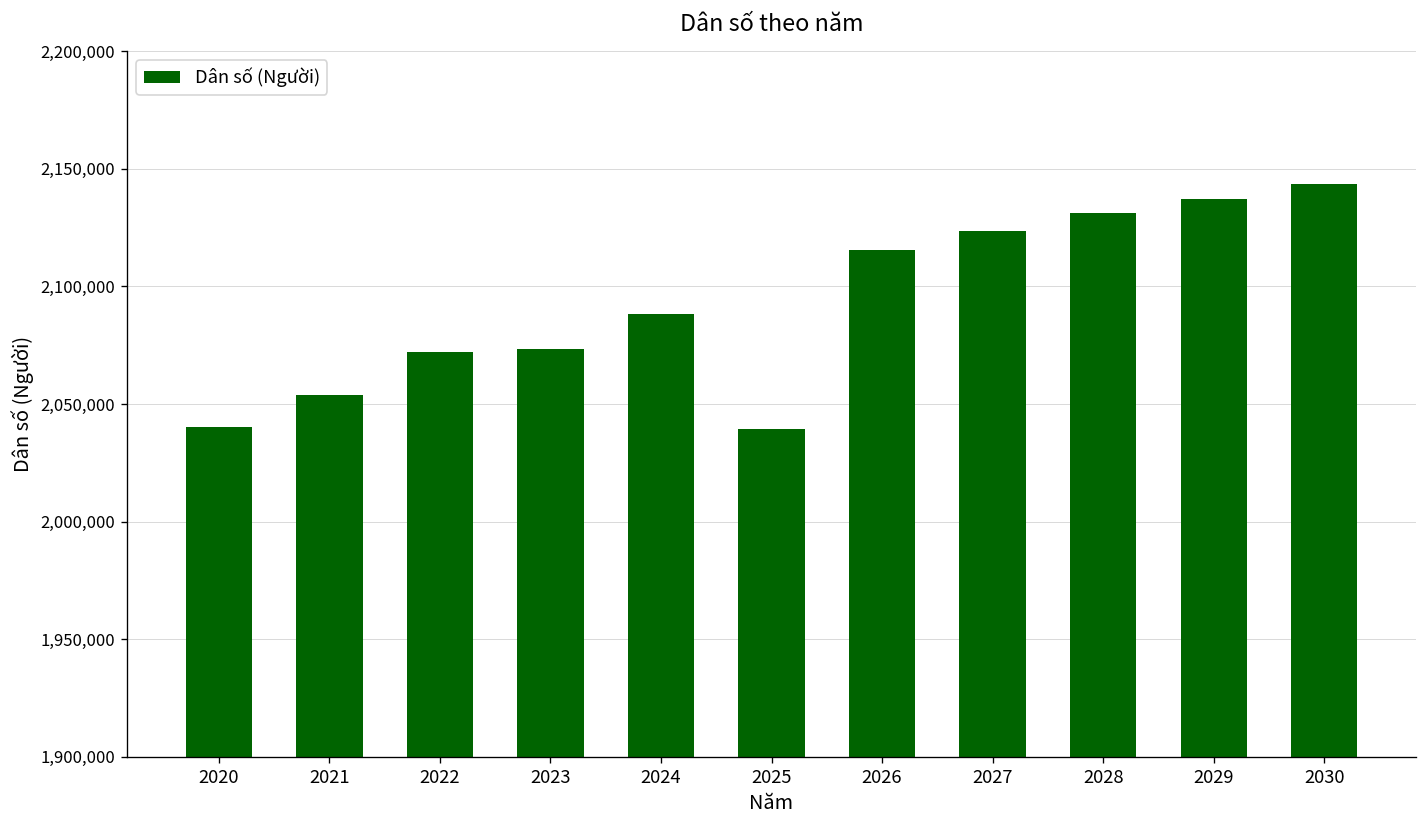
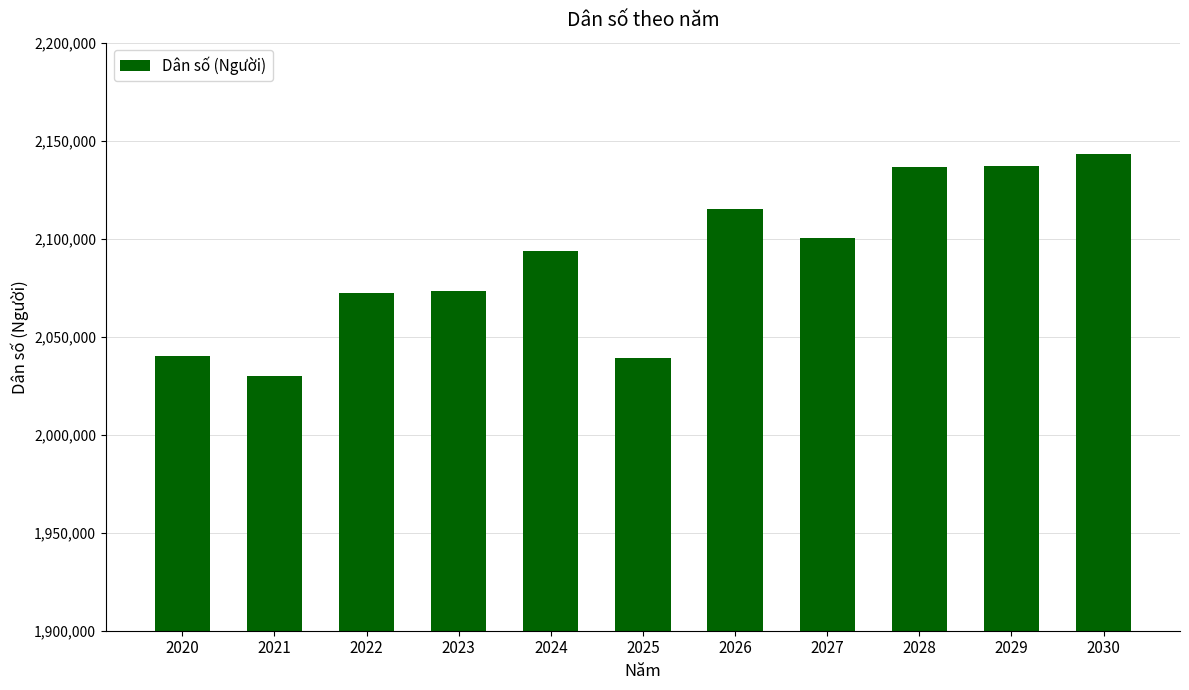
2021: 2,054,000 -> 2,030,000
2024: 2,088,000 -> 2,094,000
2027: 2,124,000 -> 2,100,000
2028: 2,131,000 -> 2,137,000
